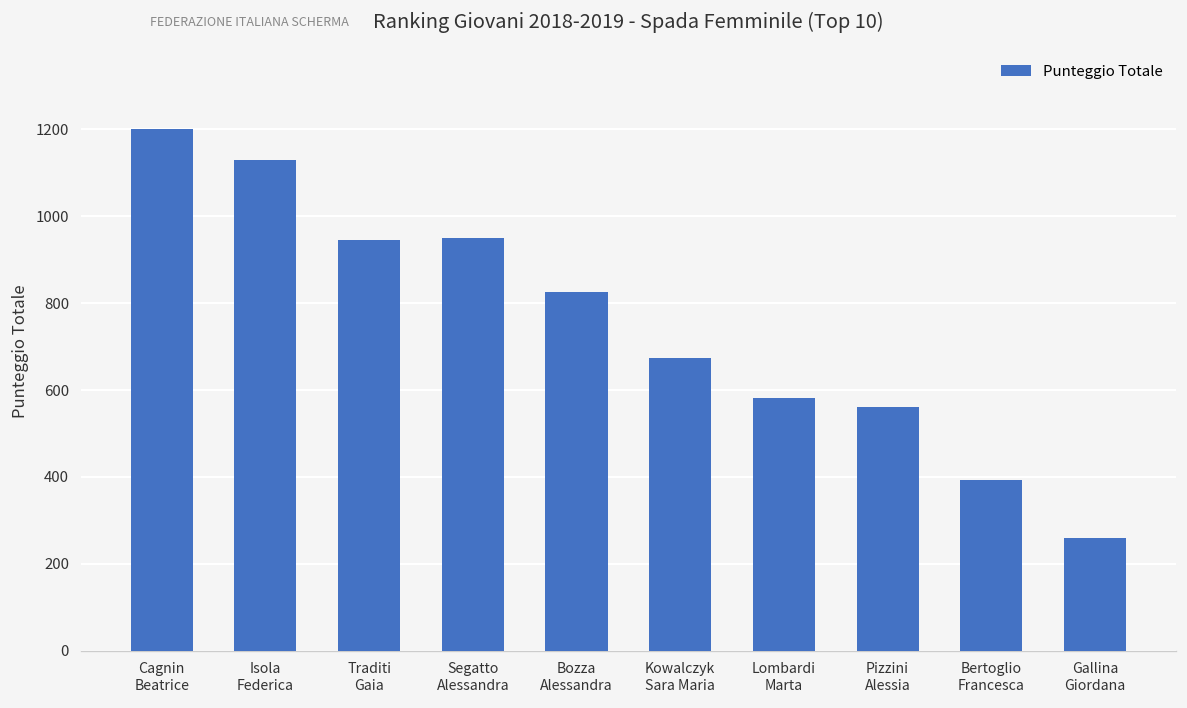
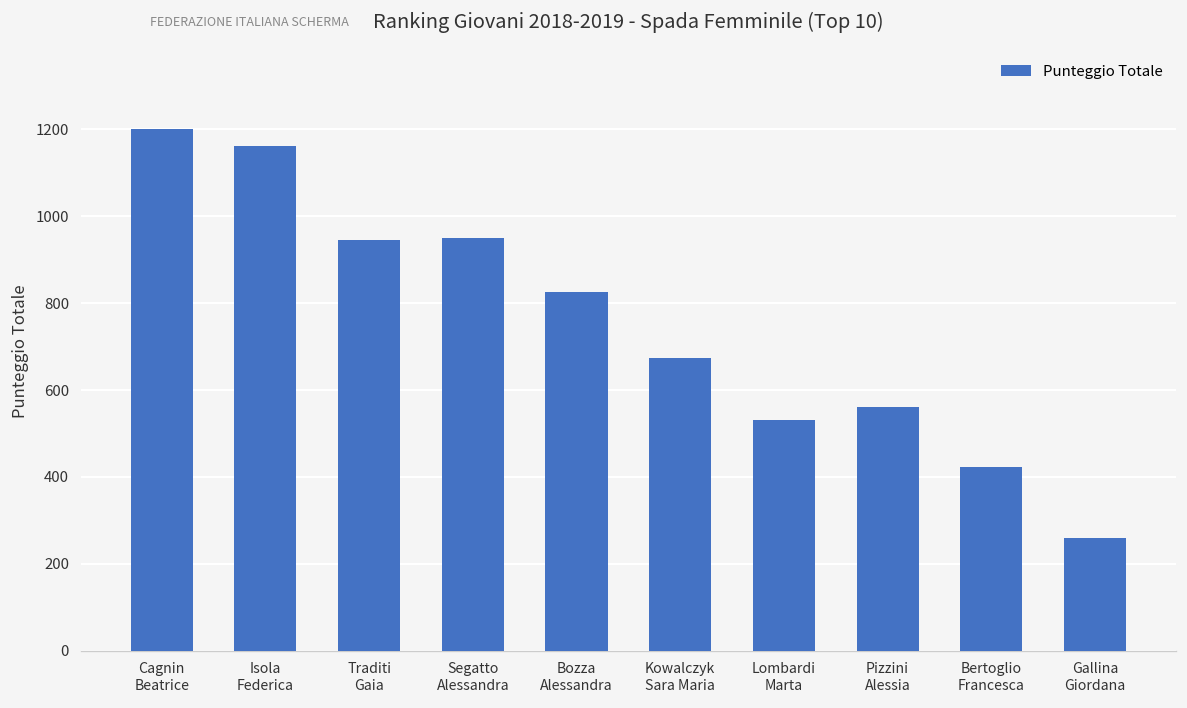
Isola Federica: 1130 -> 1160
Lombardi Marta: 580 -> 530
Bertoglio Francesca: 390 -> 420
